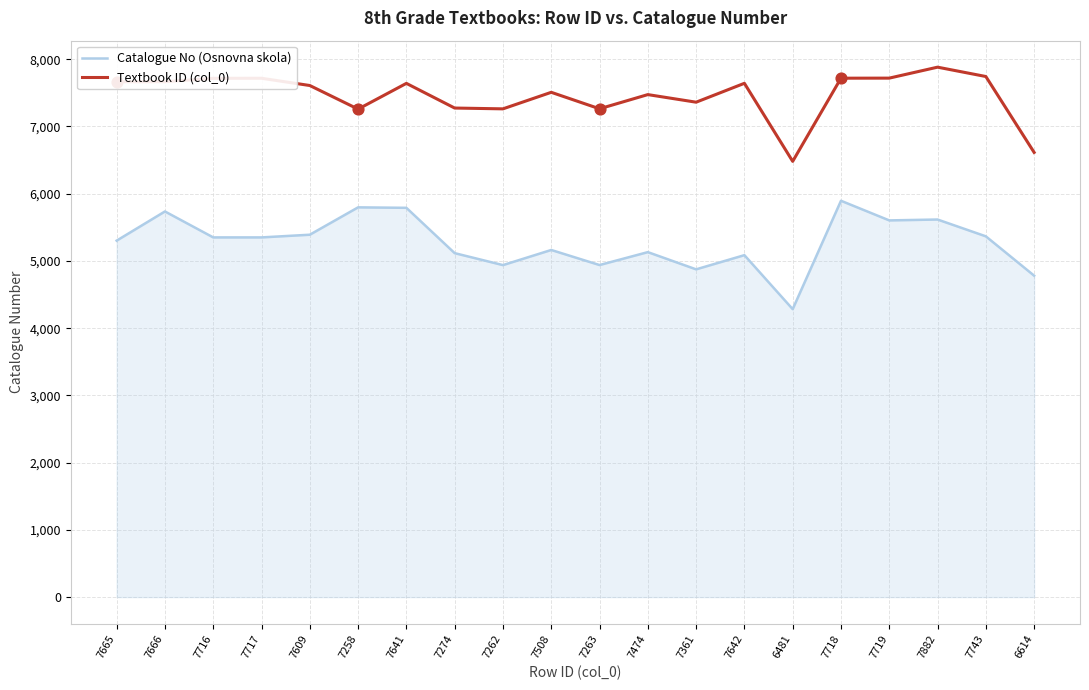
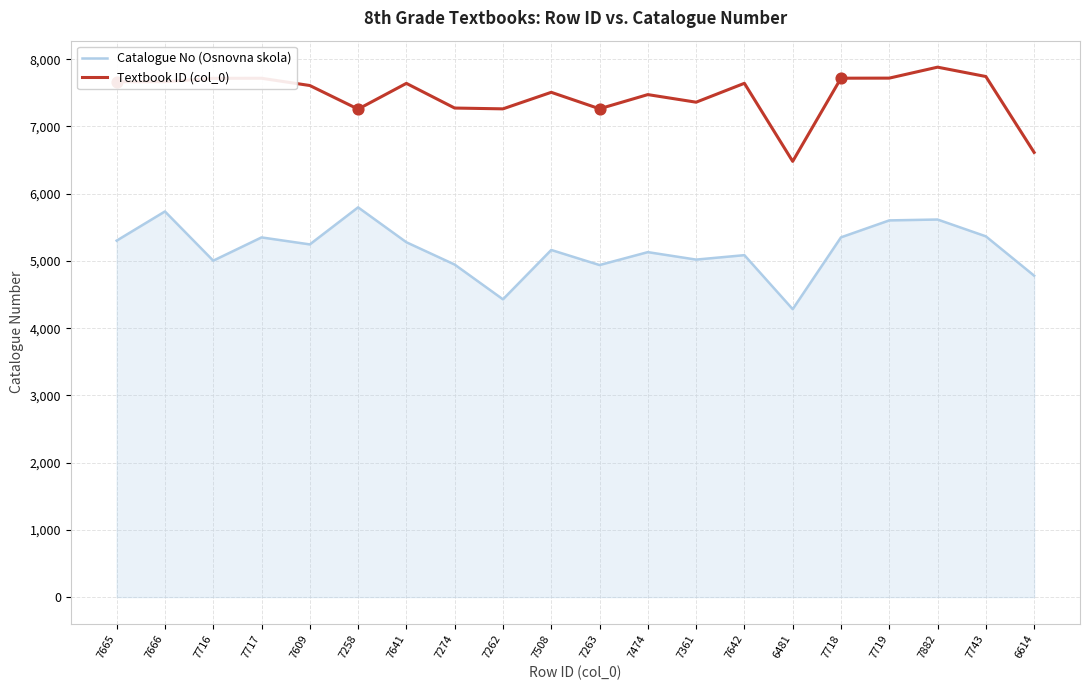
Catalogue No (Osnovna skola), 7716: 5,400 -> 5,000
Catalogue No (Osnovna skola), 7609: 5,400 -> 5,200
Catalogue No (Osnovna skola), 7641: 5,800 -> 5,300
Catalogue No (Osnovna skola), 7274: 5,100 -> 4,900
Catalogue No (Osnovna skola), 7262: 4,900 -> 4,400
Catalogue No (Osnovna skola), 7361: 4,900 -> 5,000
Catalogue No (Osnovna skola), 7718: 5,900 -> 5,400
